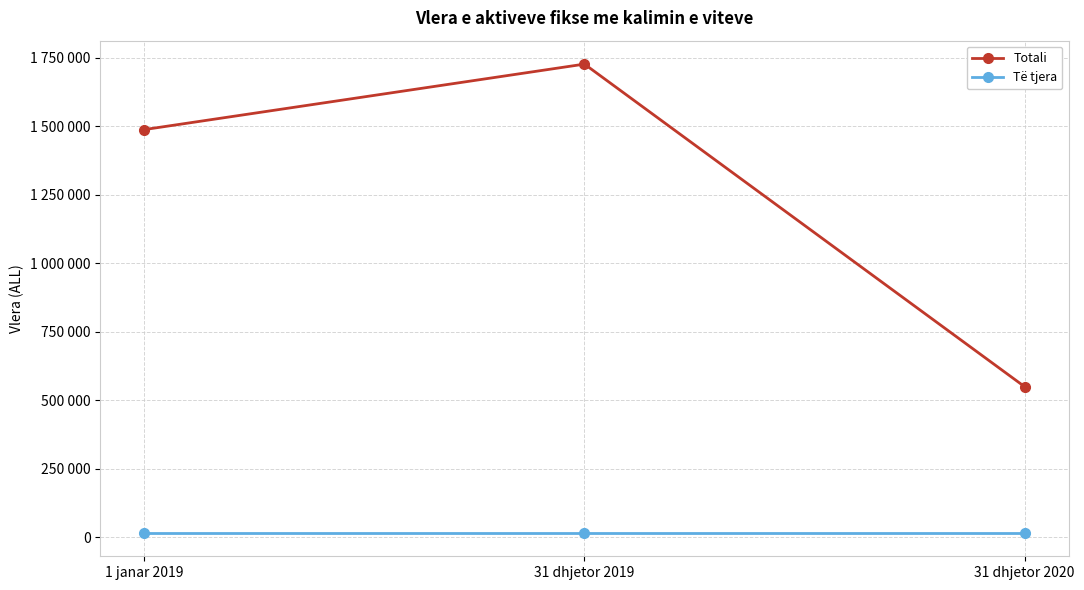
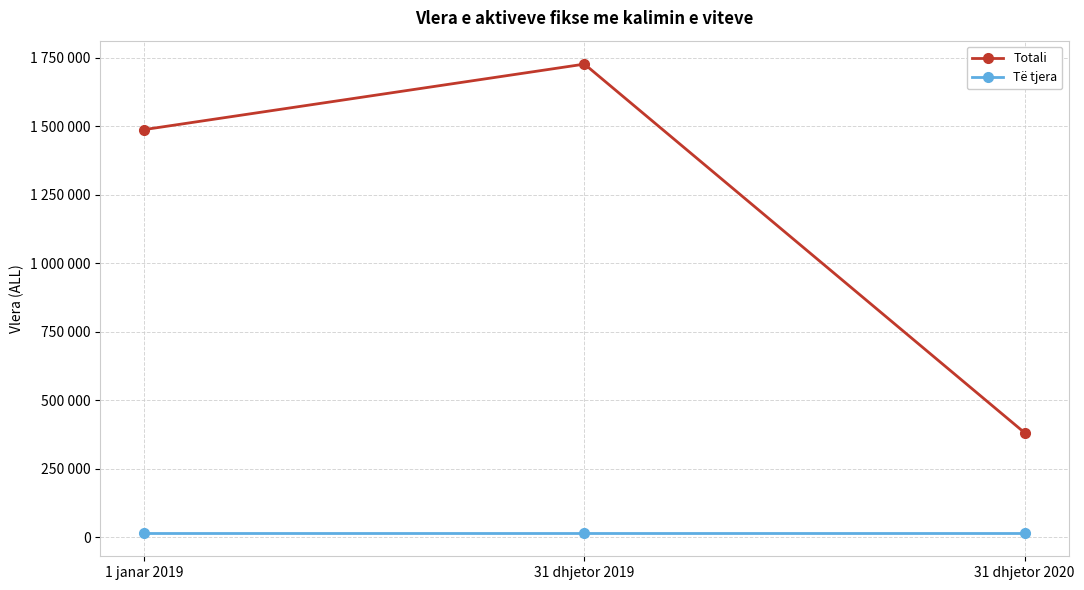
Totali, 31 dhjetor 2020: 550000 -> 380000
